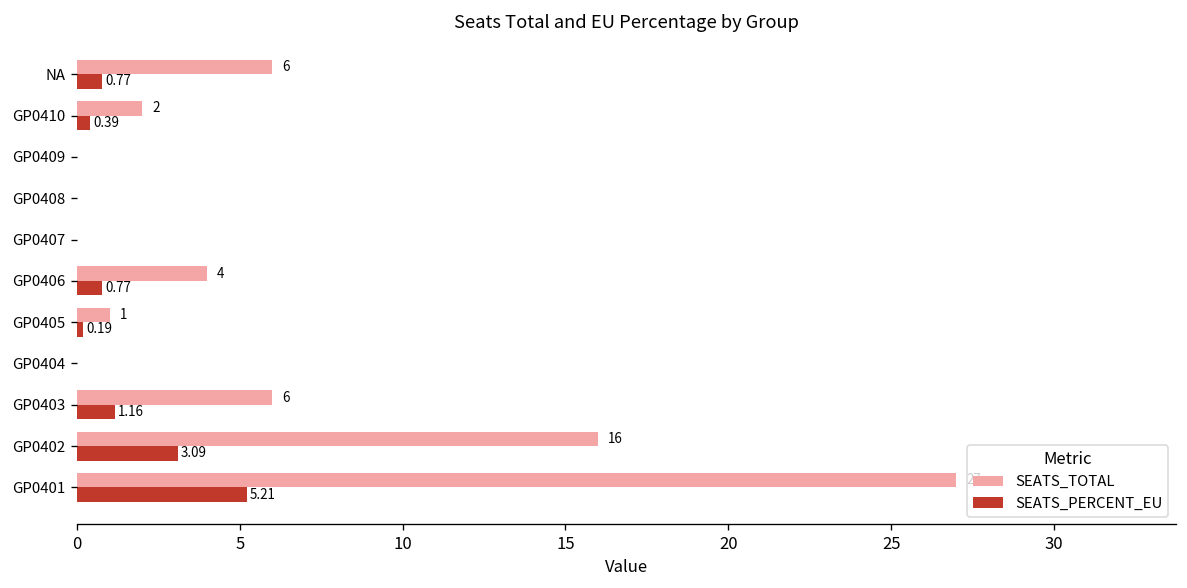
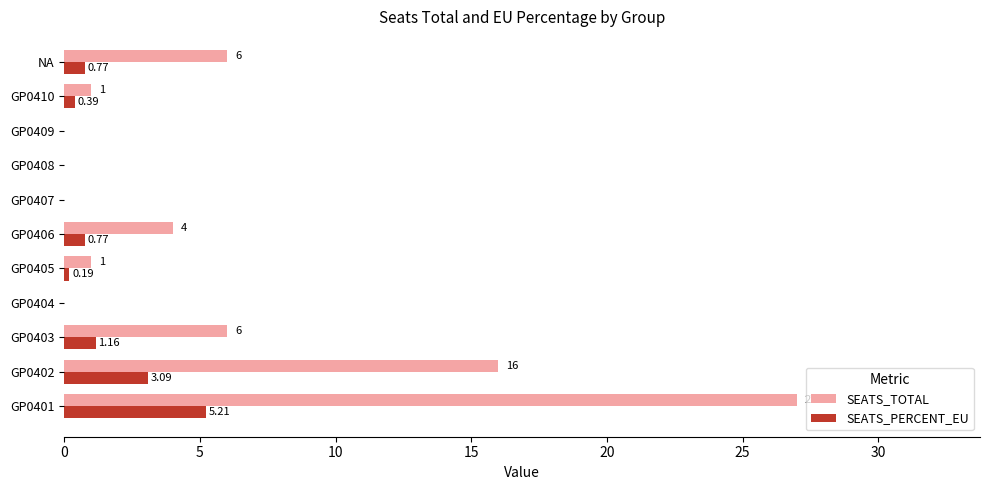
SEATS_TOTAL, GP0410: 2 -> 1
